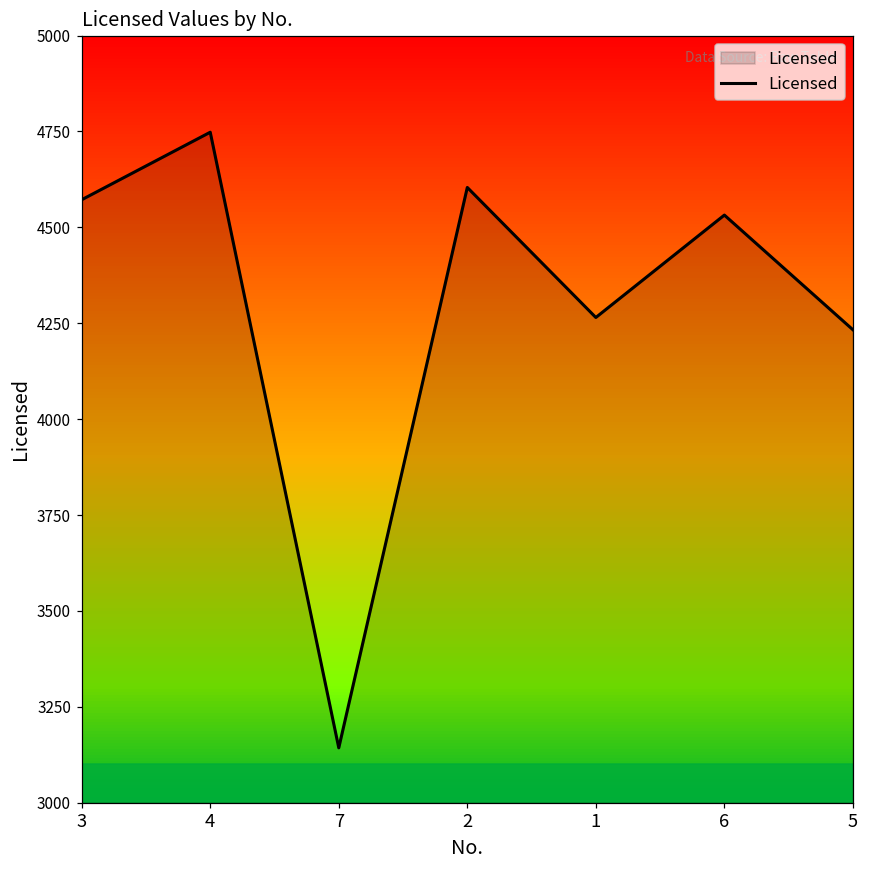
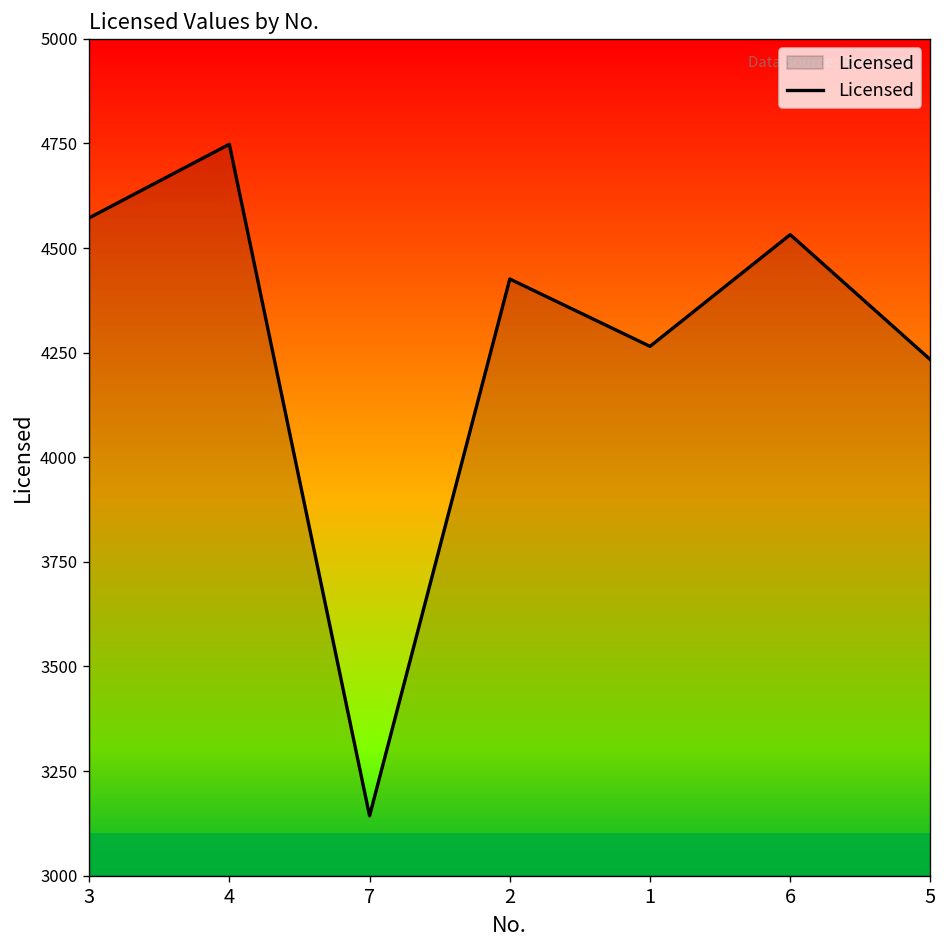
2: 4600 -> 4430
